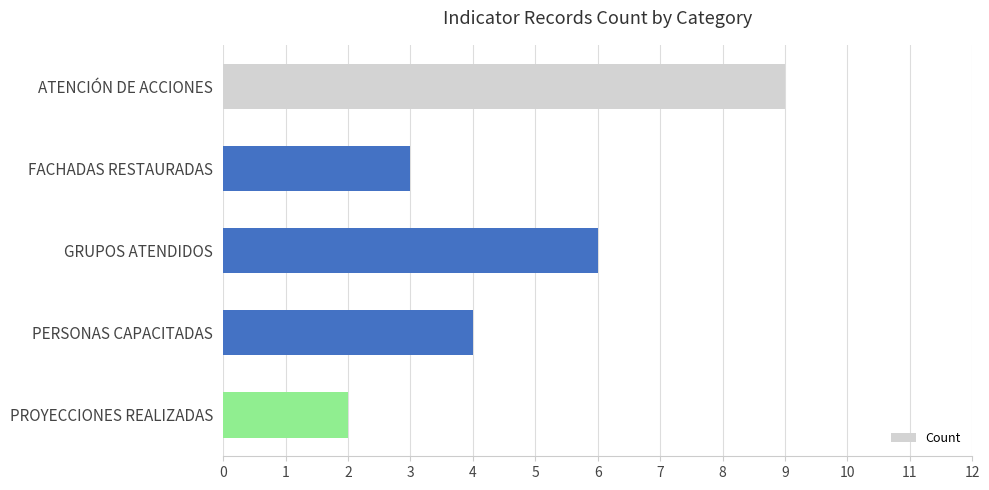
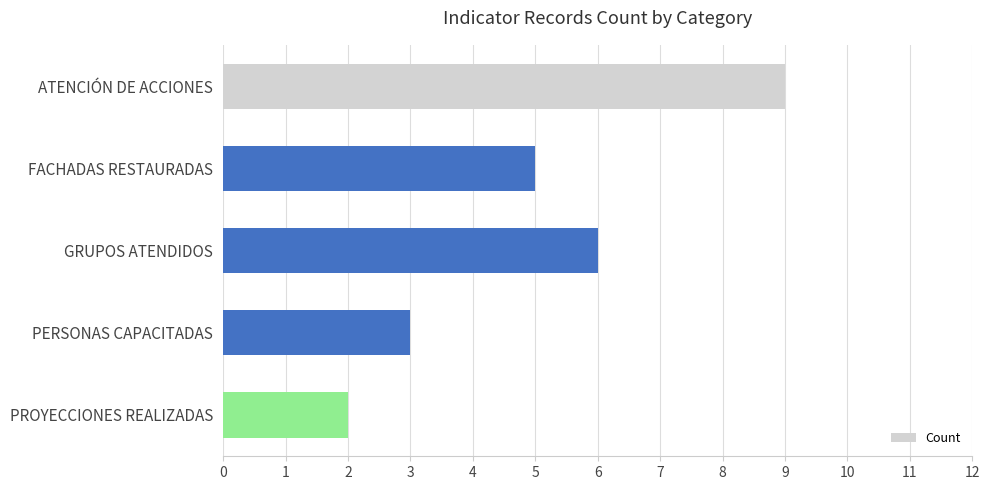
FACHADAS RESTAURADAS: 3 -> 5
PERSONAS CAPACITADAS: 4 -> 3
